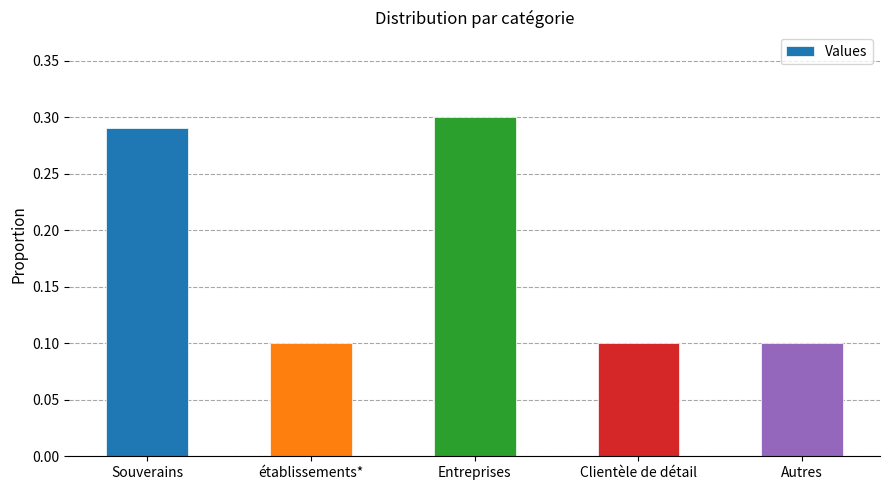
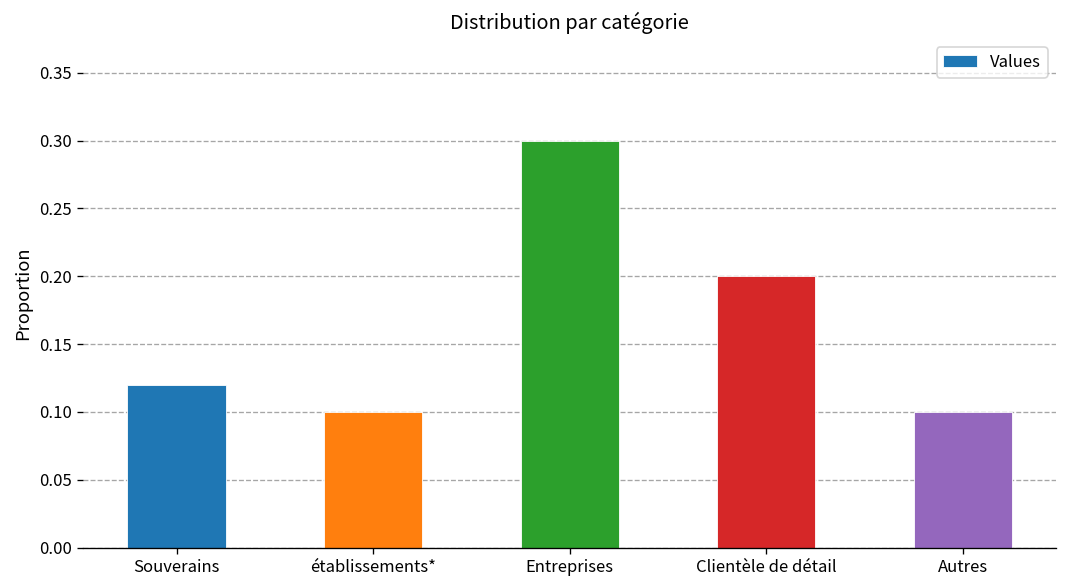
Souverains: 0.29 -> 0.12
Clientèle de détail: 0.1 -> 0.2
